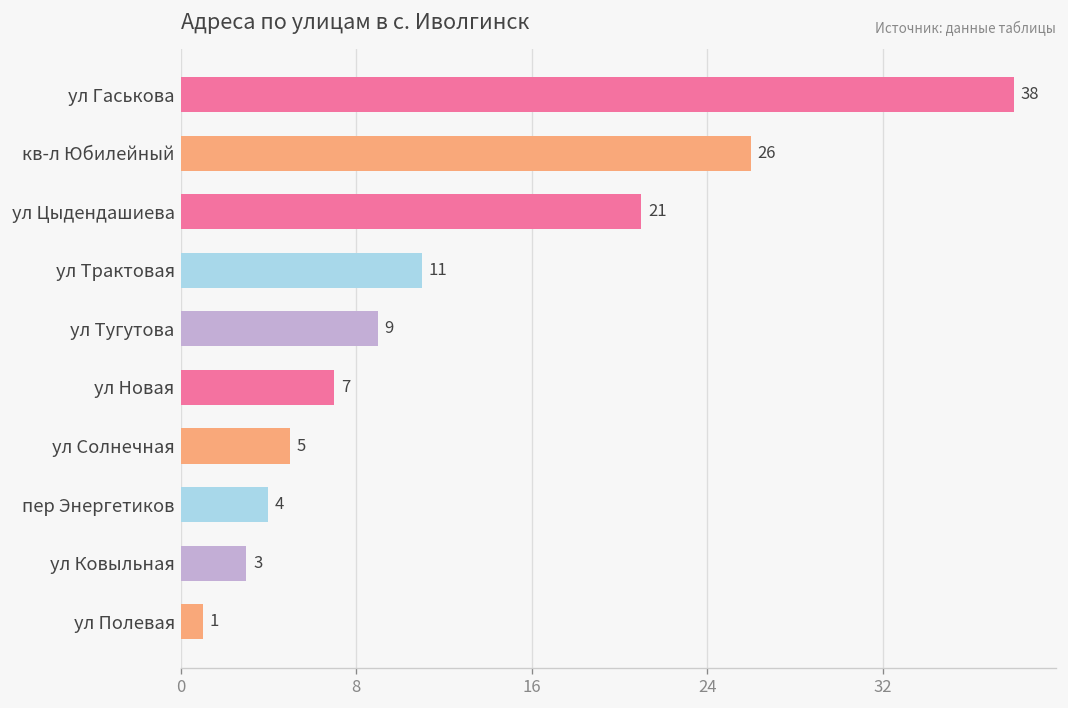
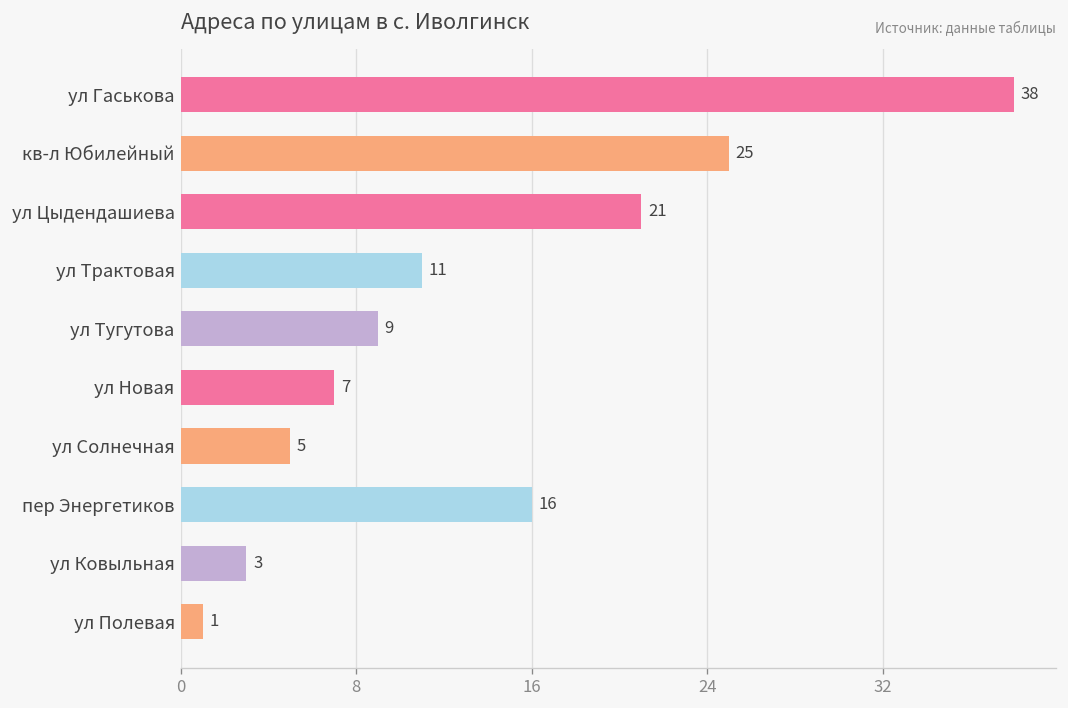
кв-л Юбилейный: 26 -> 25
пер Энергетиков: 4 -> 16
